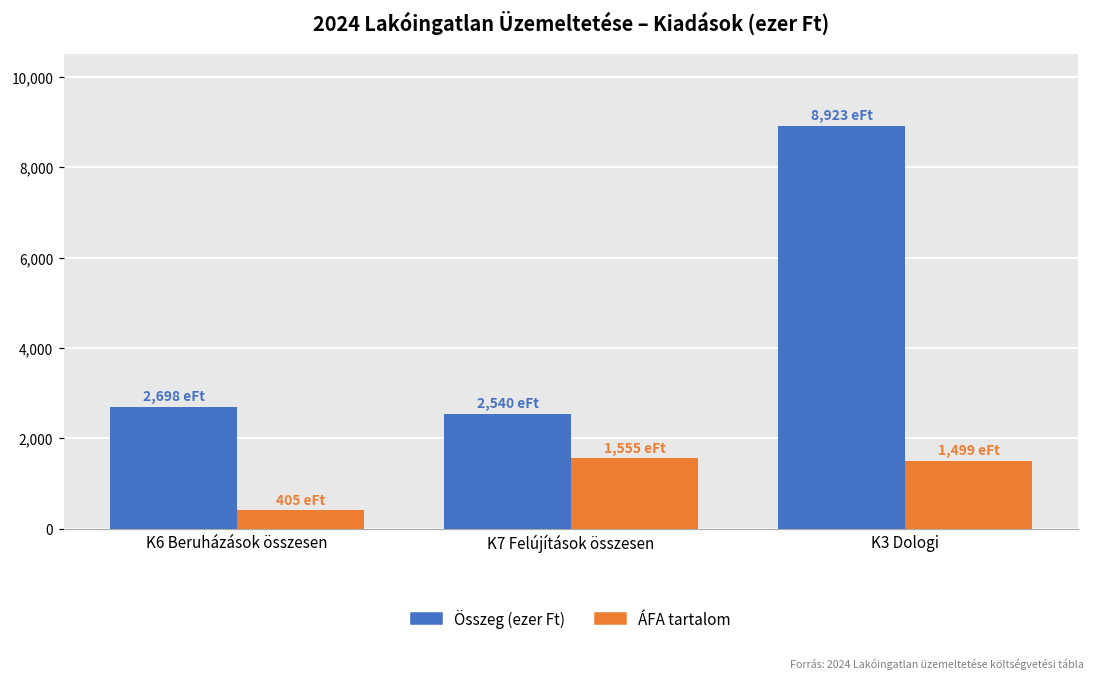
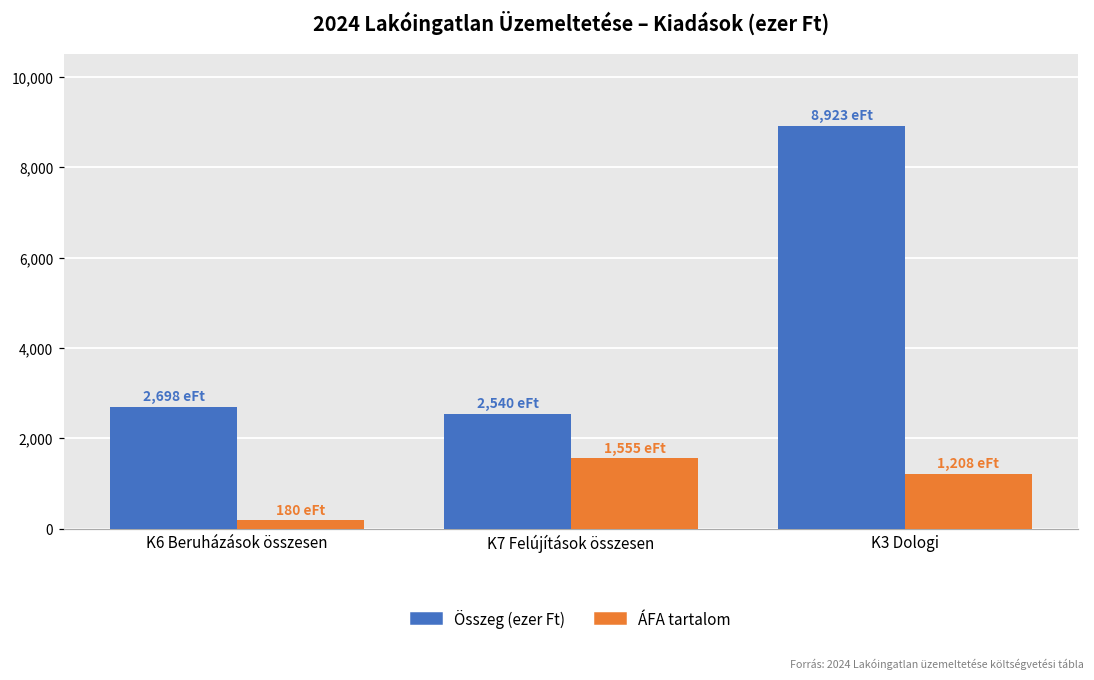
ÁFA tartalom, K6 Beruházások összesen: 405 -> 180
ÁFA tartalom, K3 Dologi: 1,499 -> 1,208
